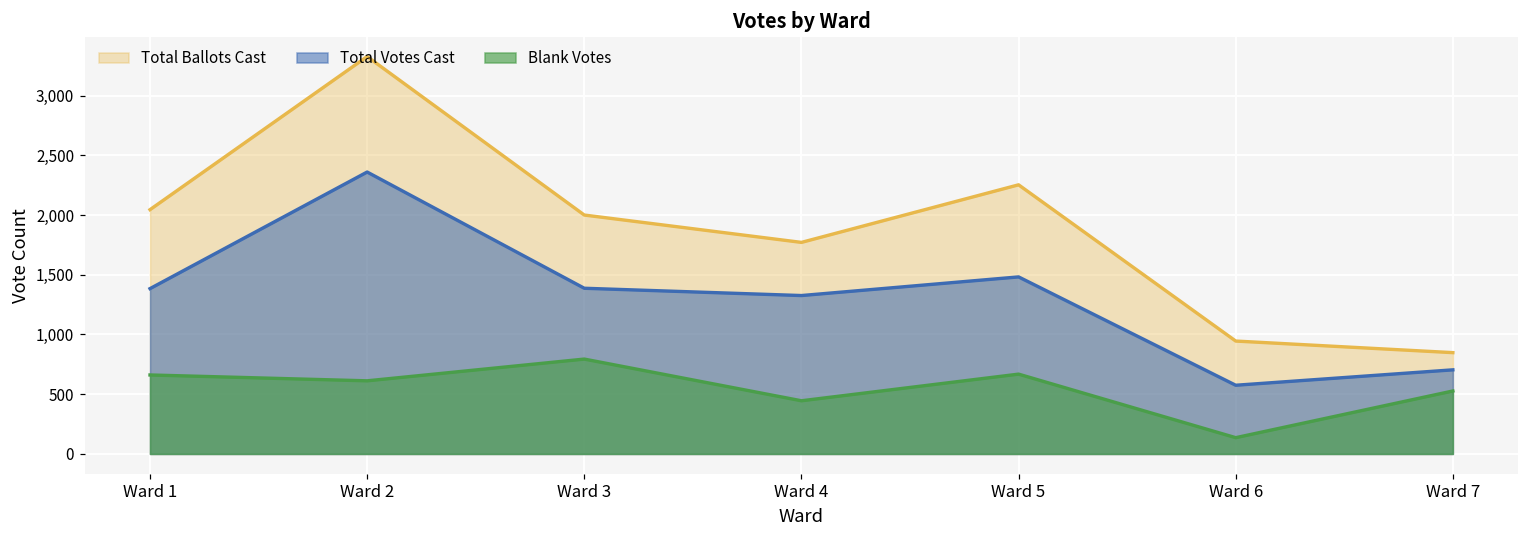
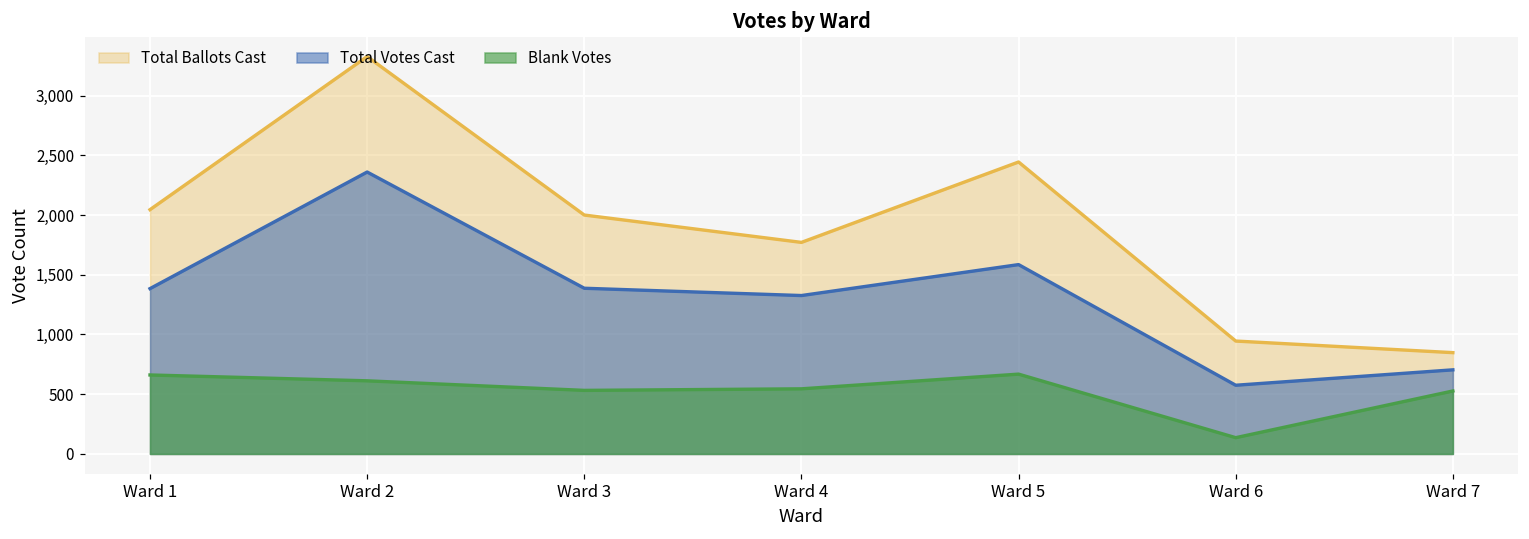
Blank Votes, Ward 3: 790 -> 530
Blank Votes, Ward 4: 450 -> 550
Total Ballots Cast, Ward 5: 2,250 -> 2,440
Total Votes Cast, Ward 5: 1,480 -> 1,590
